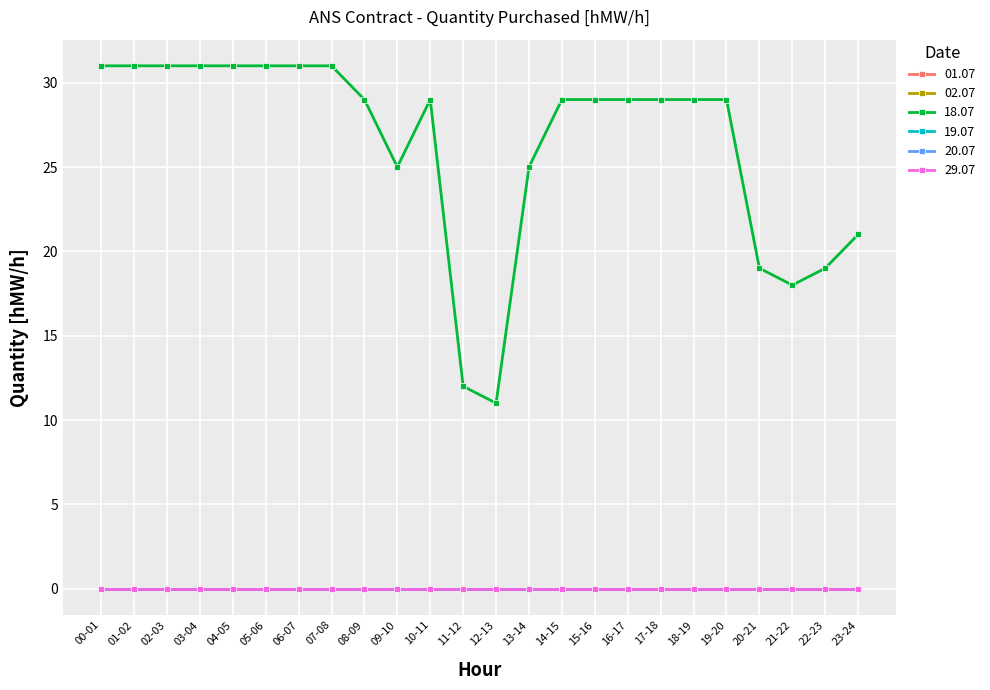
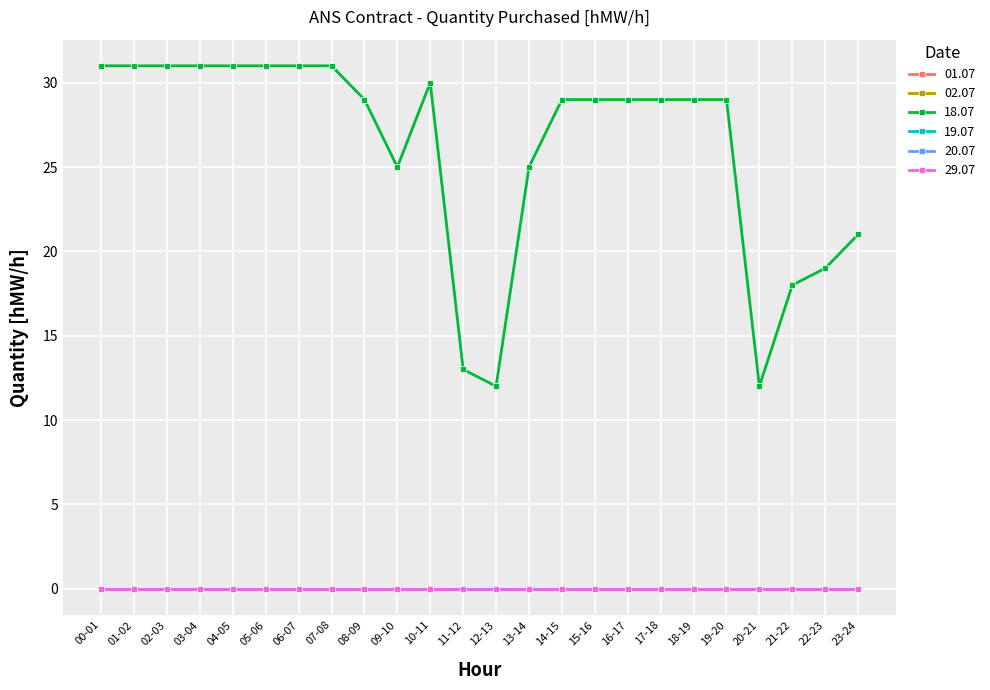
18.07, 10-11: 29 -> 30
18.07, 11-12: 12 -> 13
18.07, 12-13: 11 -> 12
18.07, 20-21: 19 -> 12
